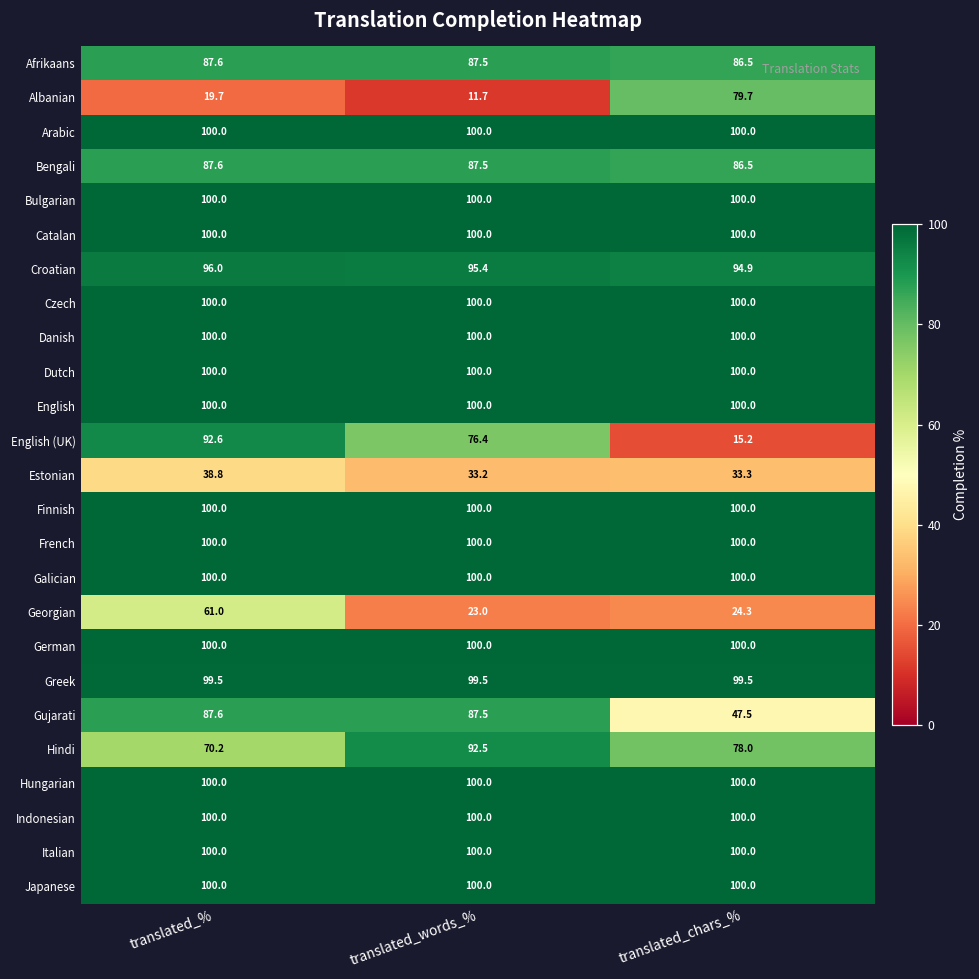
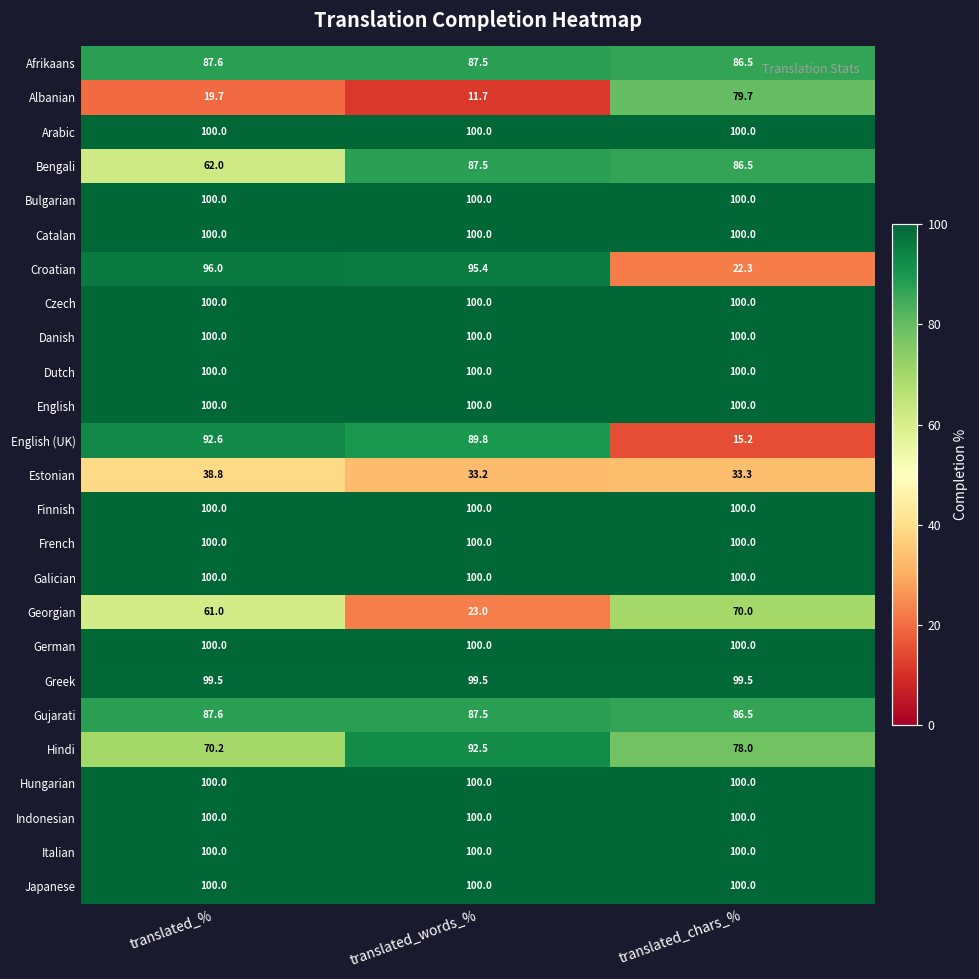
Bengali, translated_%: 87.6 -> 62.0
Croatian, translated_chars_%: 94.9 -> 22.3
English (UK), translated_words_%: 76.4 -> 89.8
Georgian, translated_chars_%: 24.3 -> 70.0
Gujarati, translated_chars_%: 47.5 -> 86.5
